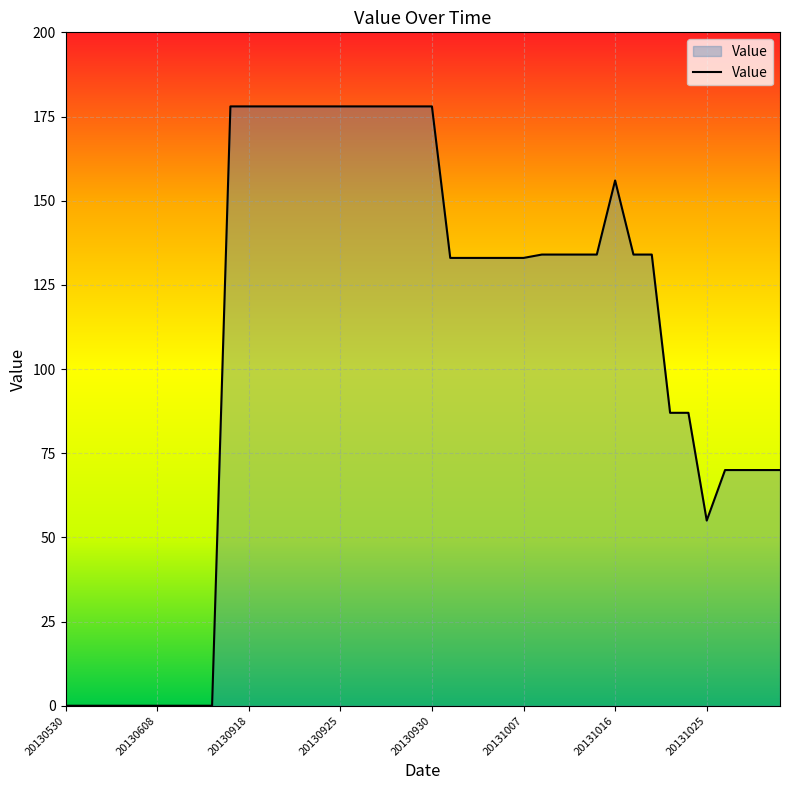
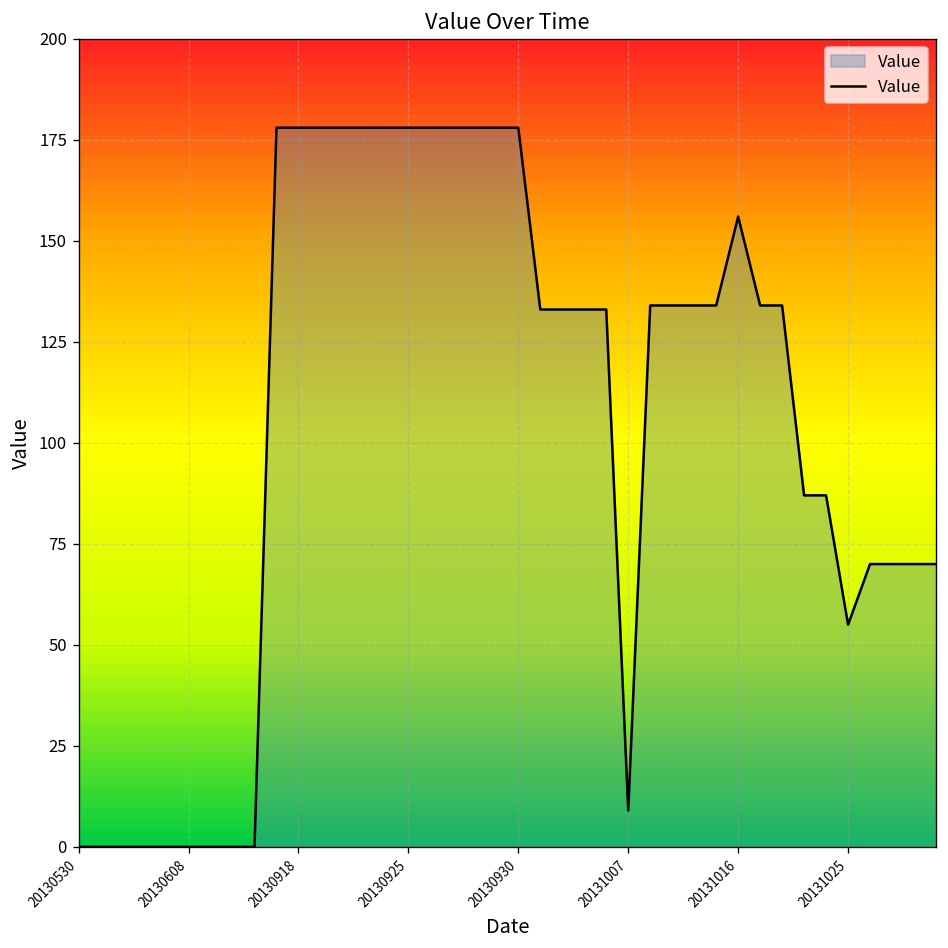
20131007: 133 -> 9
